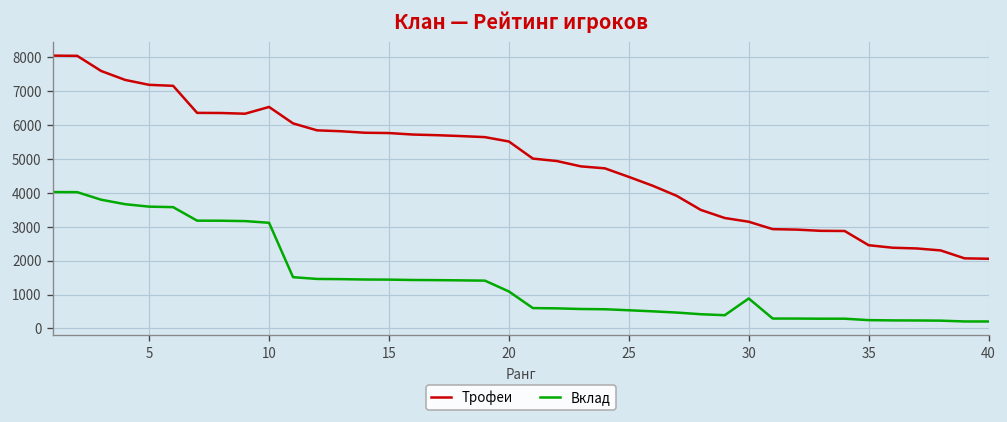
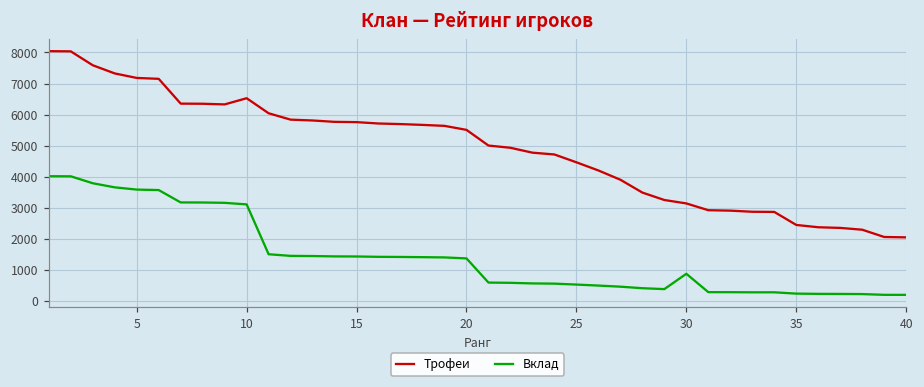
Вклад, 20: 1100 -> 1400
